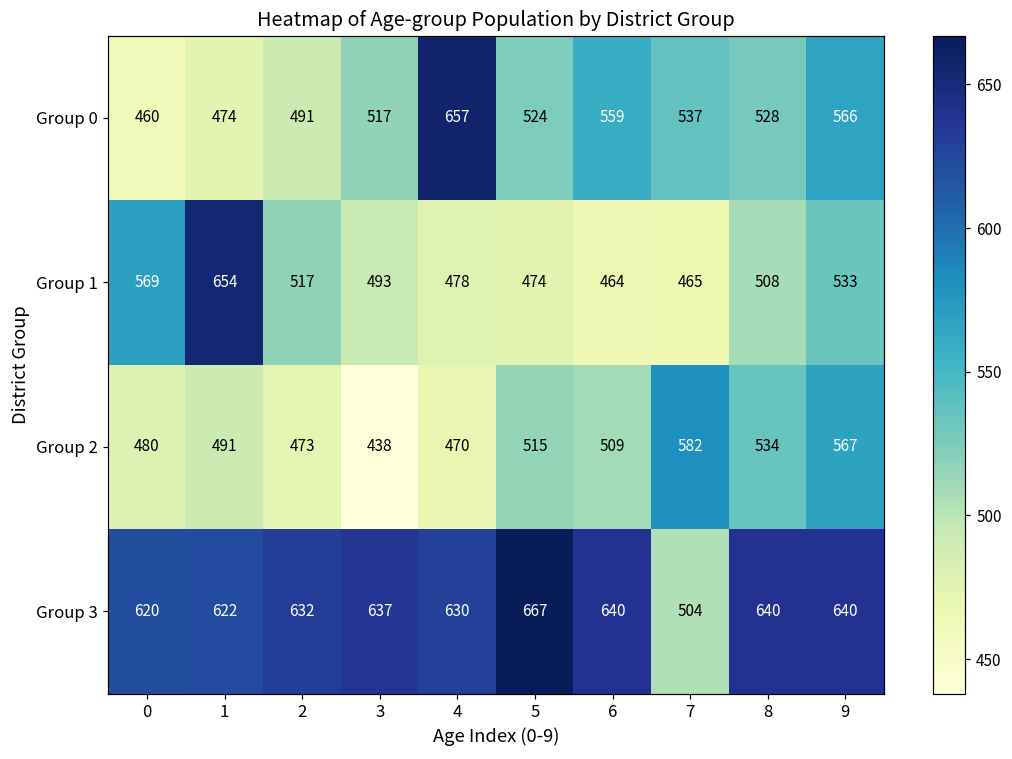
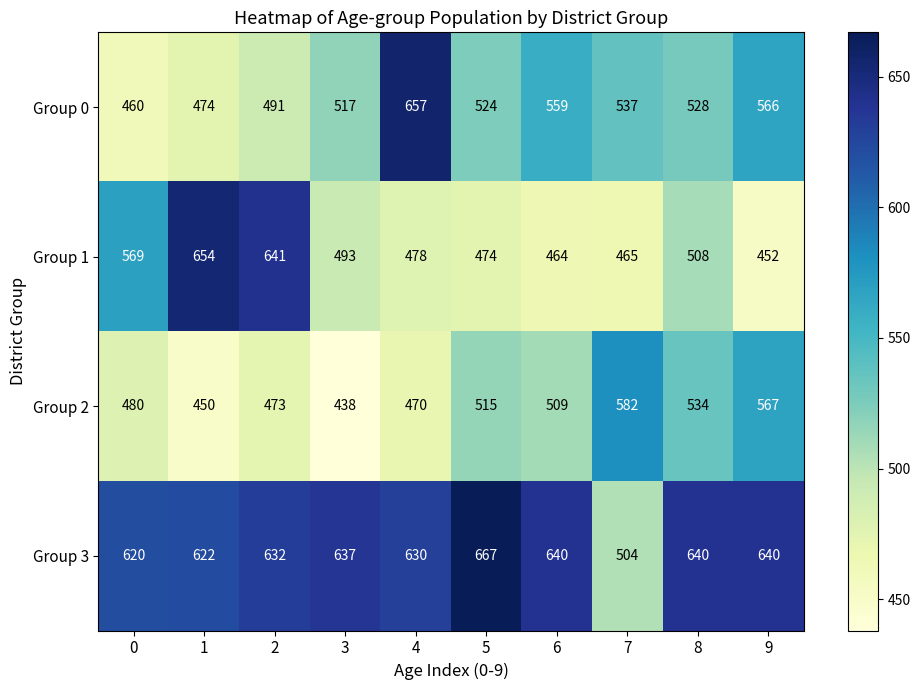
Group 1, 2: 517 -> 641
Group 1, 9: 533 -> 452
Group 2, 1: 491 -> 450
